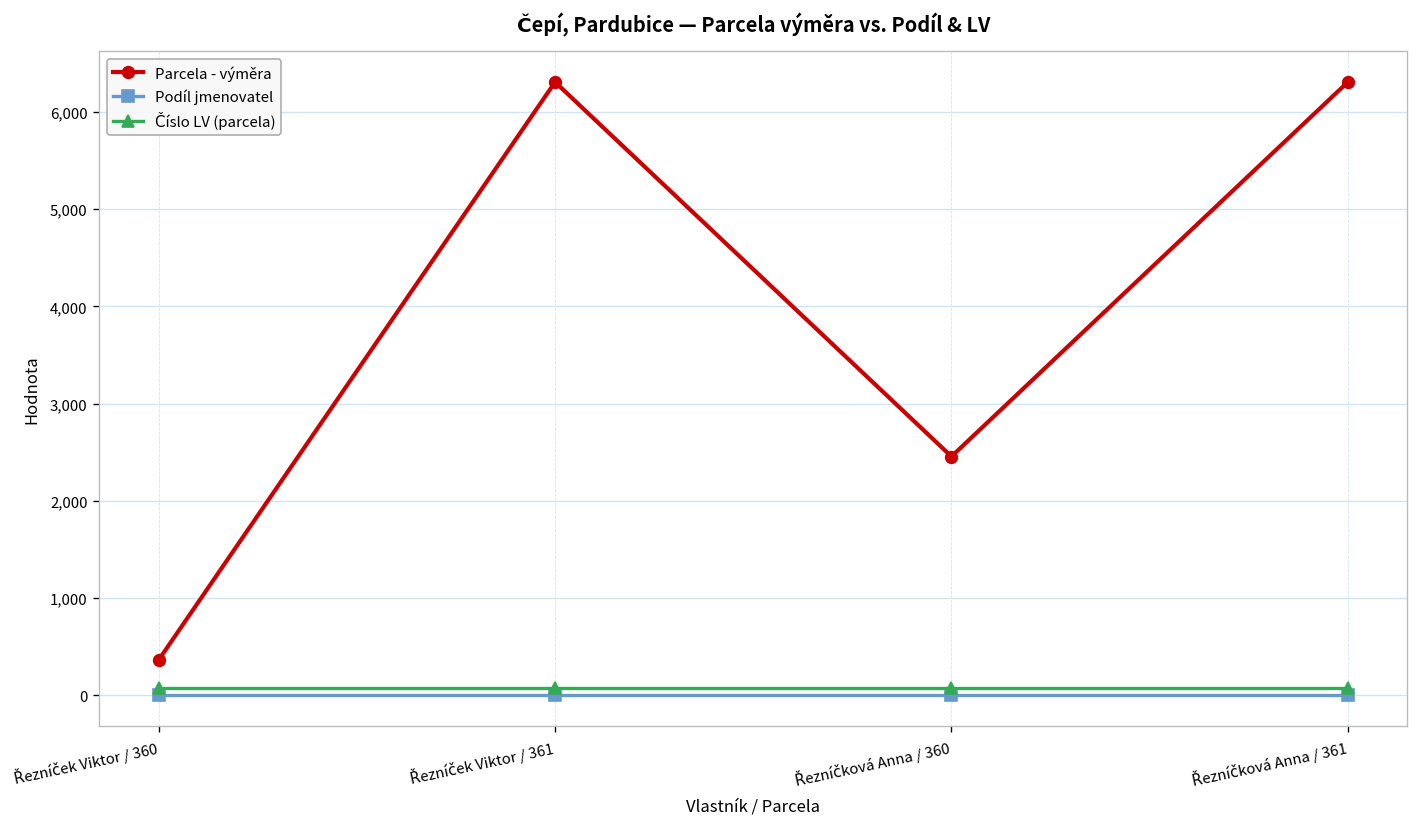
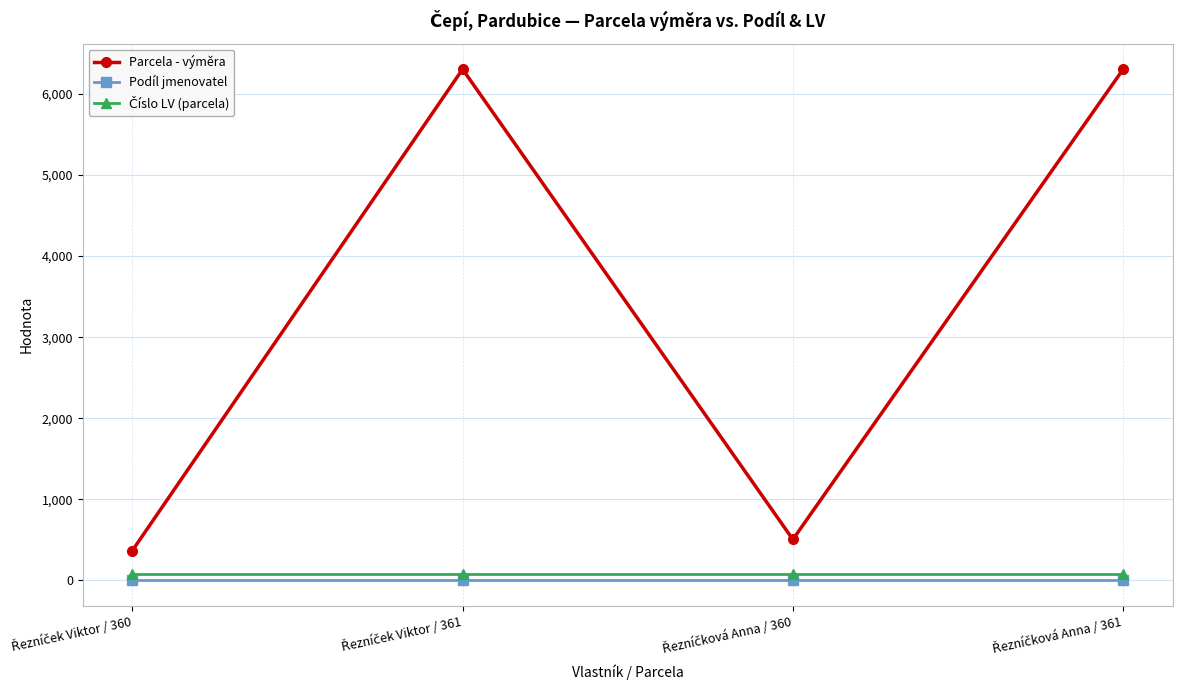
Parcela - výměra, Řezníčková Anna / 360: 2,500 -> 500
